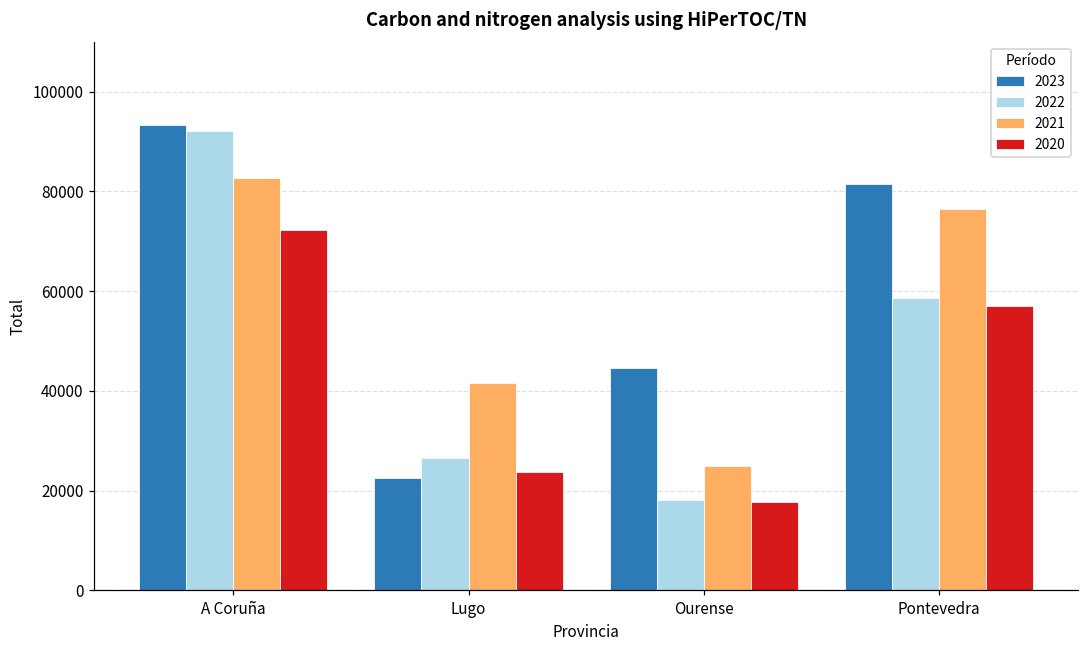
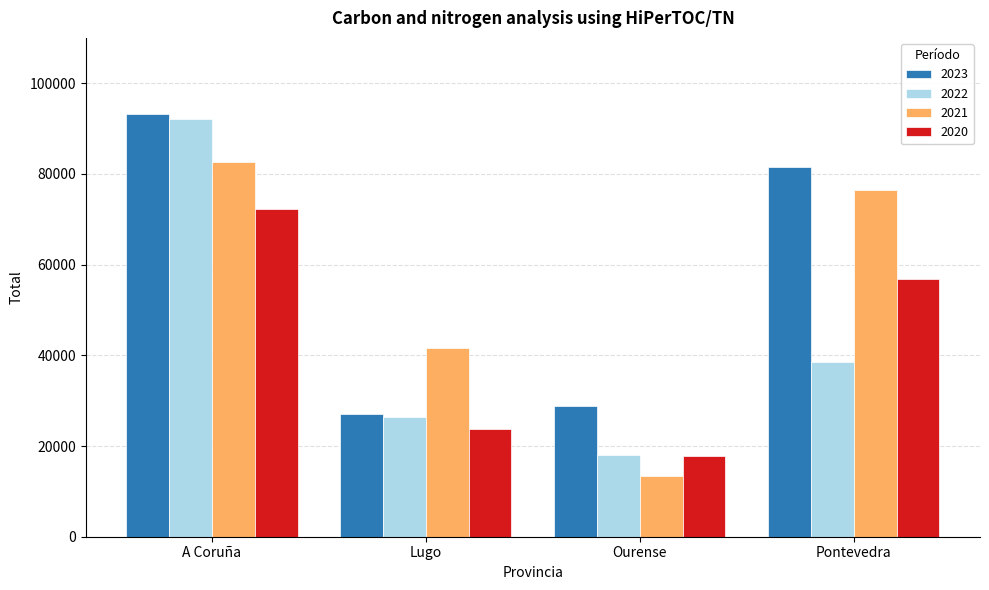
2023, Lugo: 23000 -> 27000
2023, Ourense: 45000 -> 29000
2021, Ourense: 25000 -> 13000
2022, Pontevedra: 59000 -> 38000
